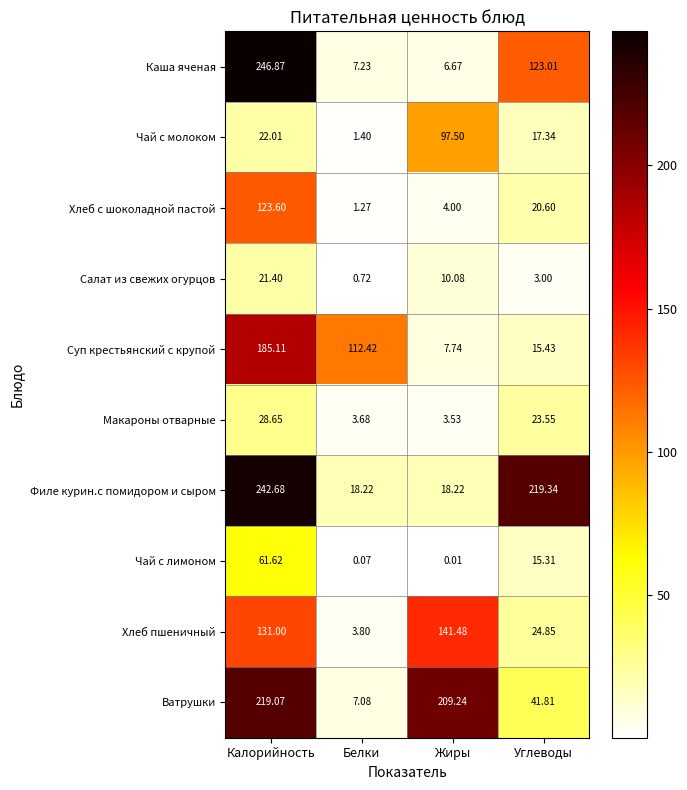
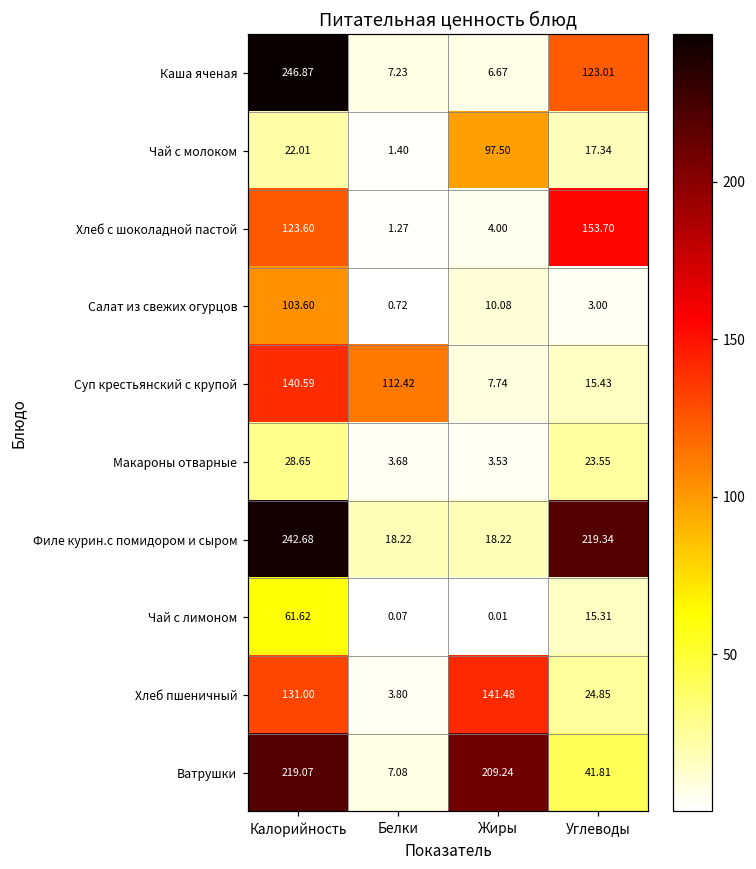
Хлеб с шоколадной пастой, Углеводы: 20.60 -> 153.70
Салат из свежих огурцов, Калорийность: 21.40 -> 103.60
Суп крестьянский с крупой, Калорийность: 185.11 -> 140.59
